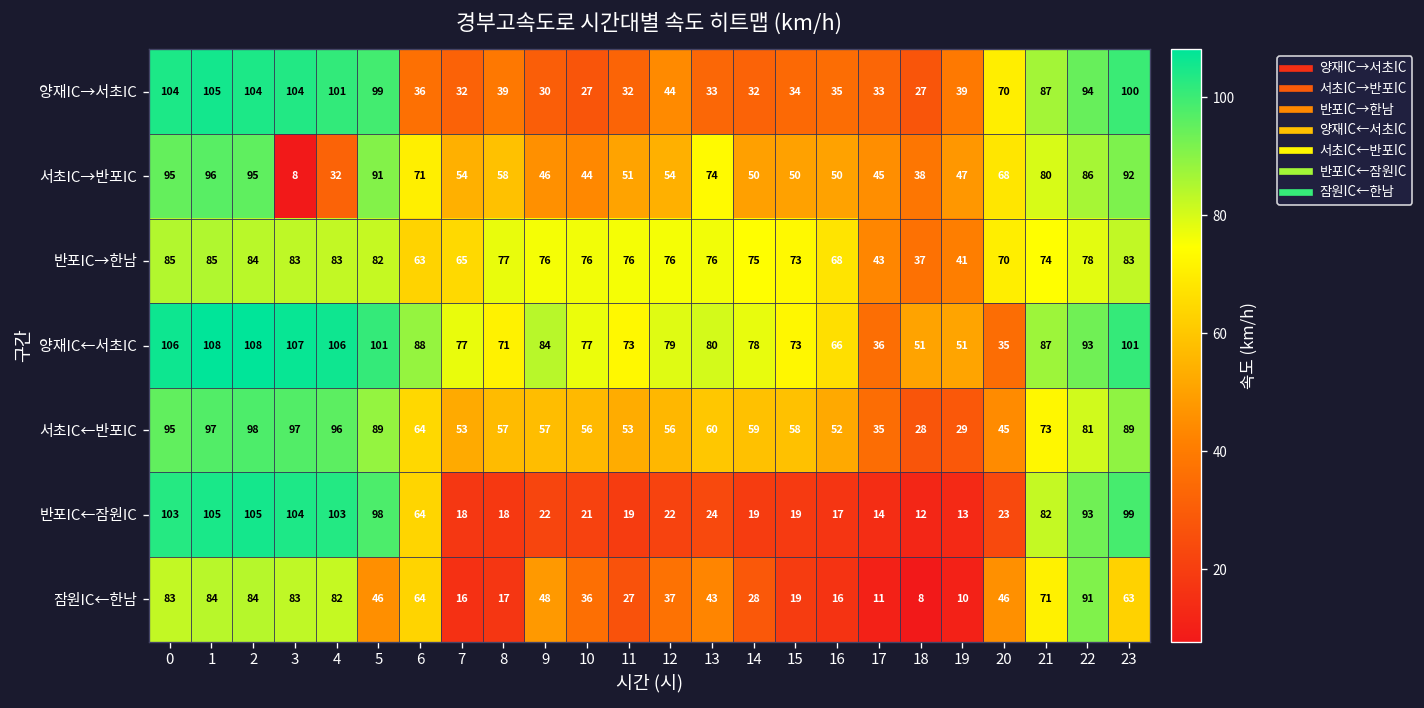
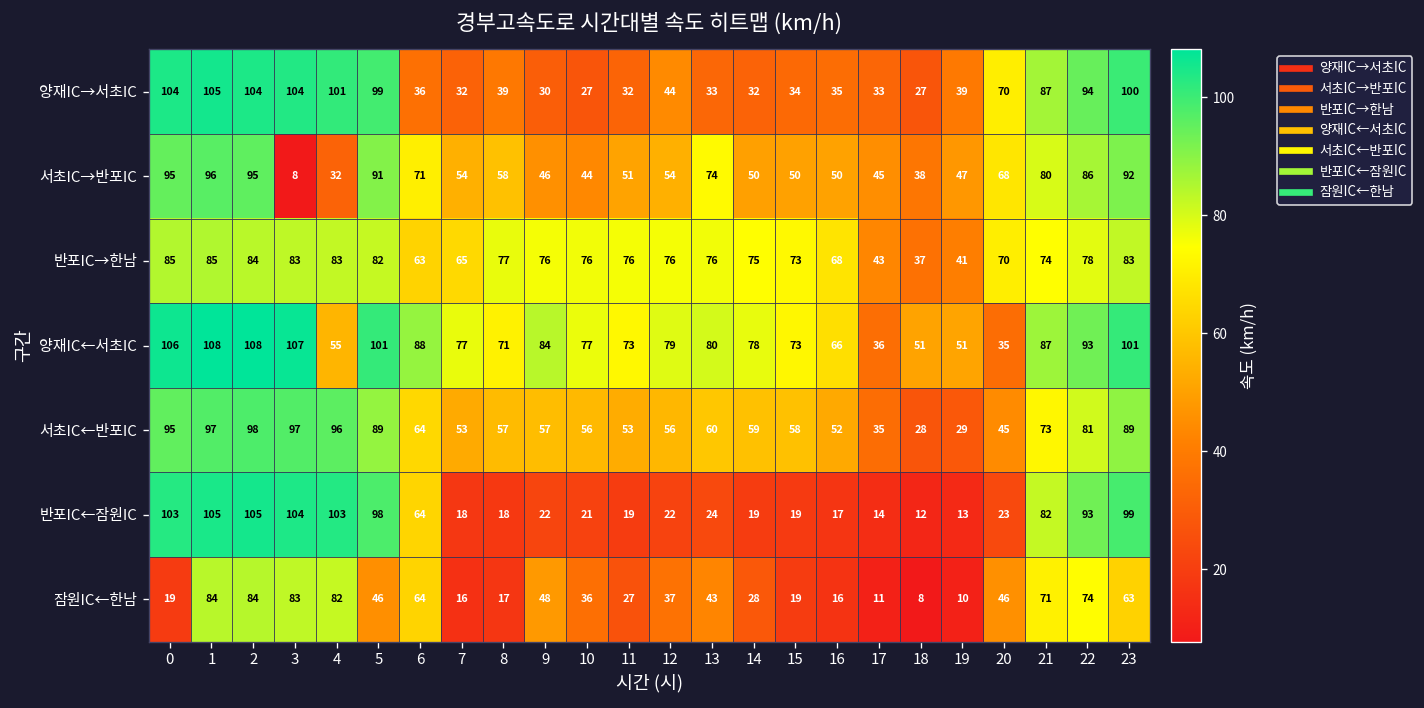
양재IC←서초IC, 4: 106 -> 55
잠원IC←한남, 0: 83 -> 19
잠원IC←한남, 22: 91 -> 74
